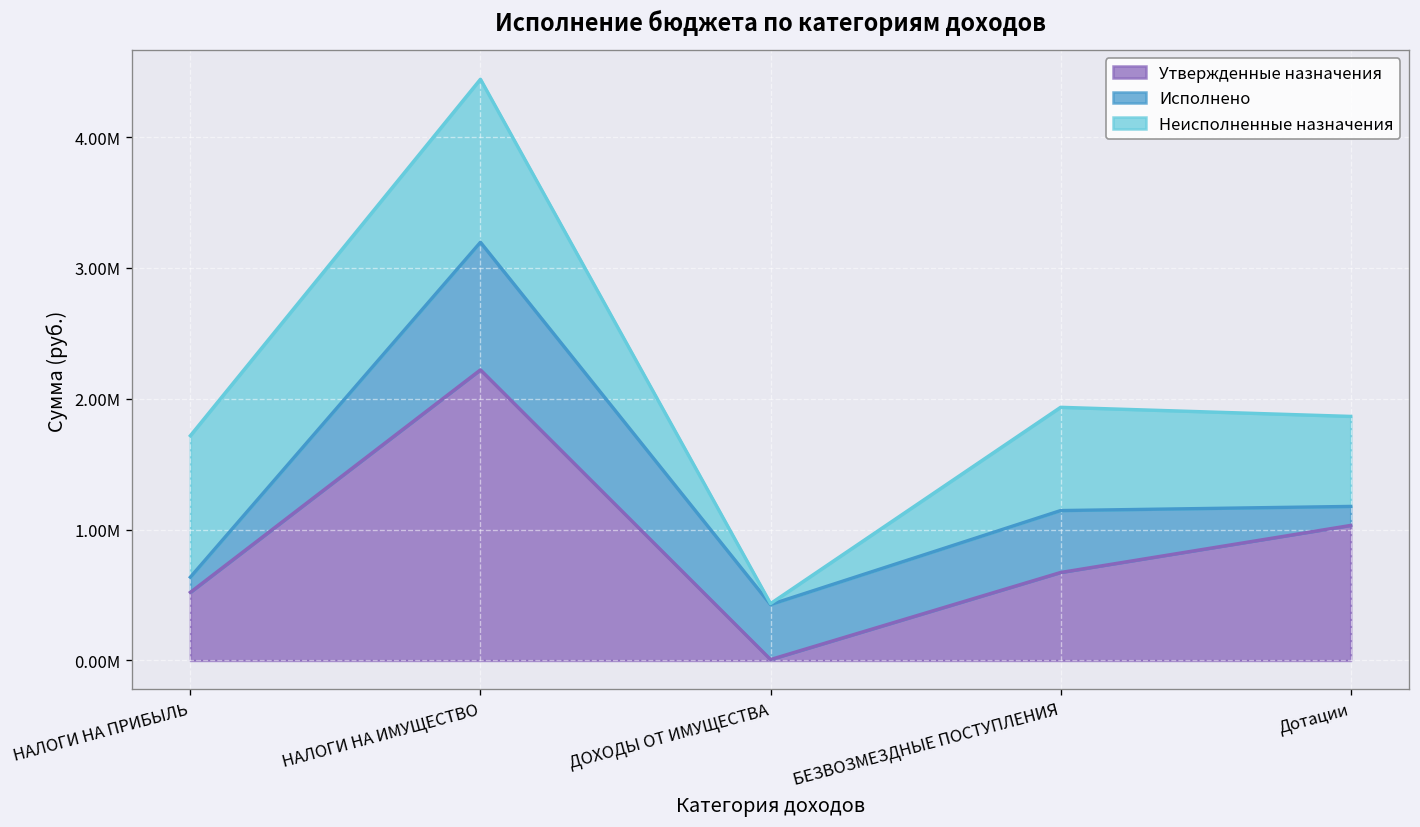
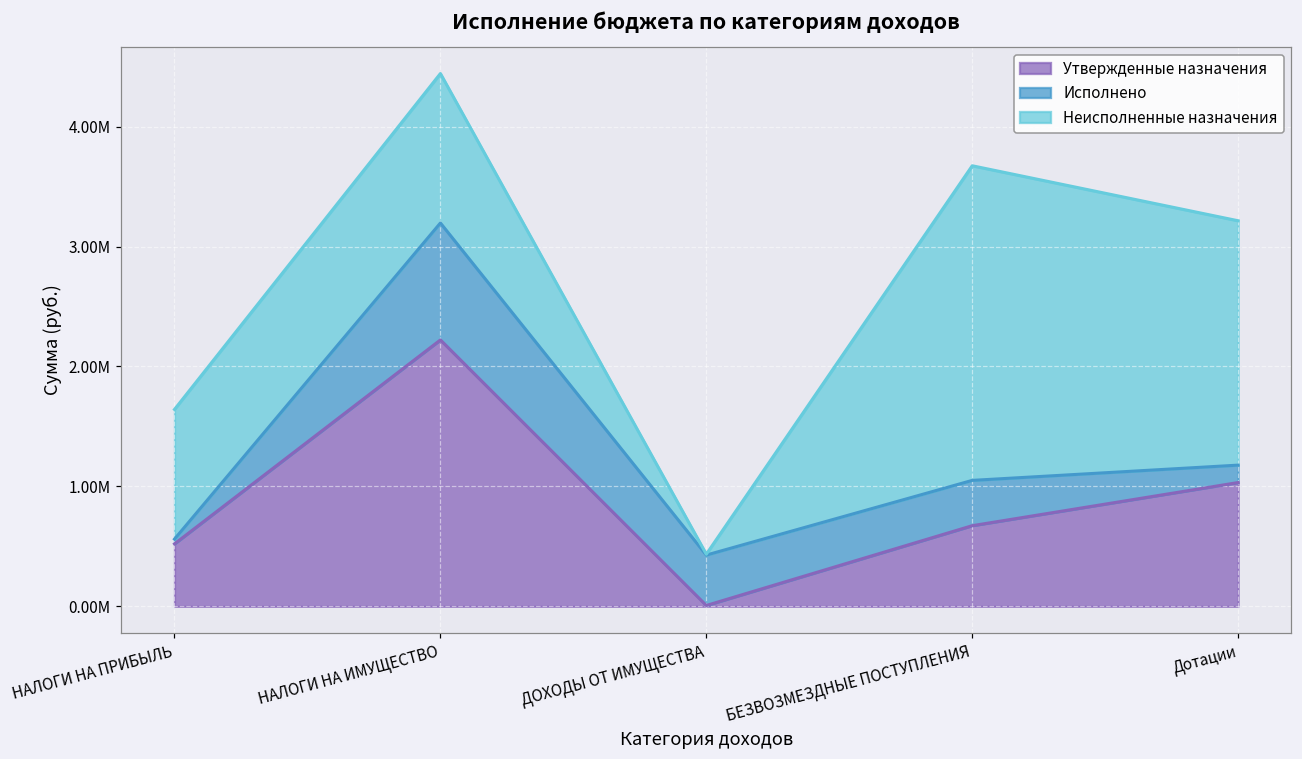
Исполнено, НАЛОГИ НА ПРИБЫЛЬ: 120000 -> 40000
Исполнено, БЕЗВОЗМЕЗДНЫЕ ПОСТУПЛЕНИЯ: 470000 -> 380000
Неисполненные назначения, БЕЗВОЗМЕЗДНЫЕ ПОСТУПЛЕНИЯ: 790000 -> 2620000
Неисполненные назначения, Дотации: 690000 -> 2040000
